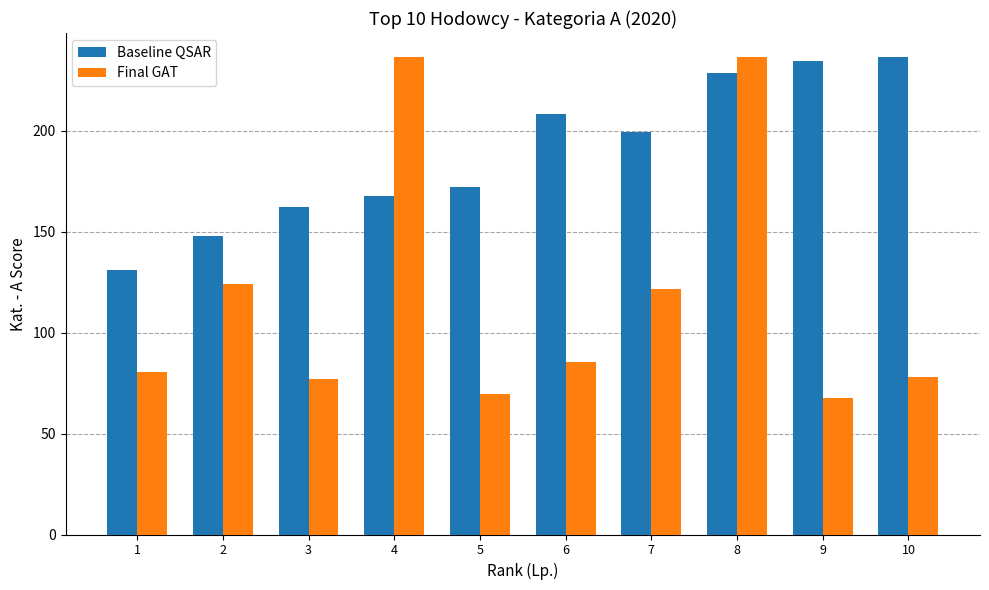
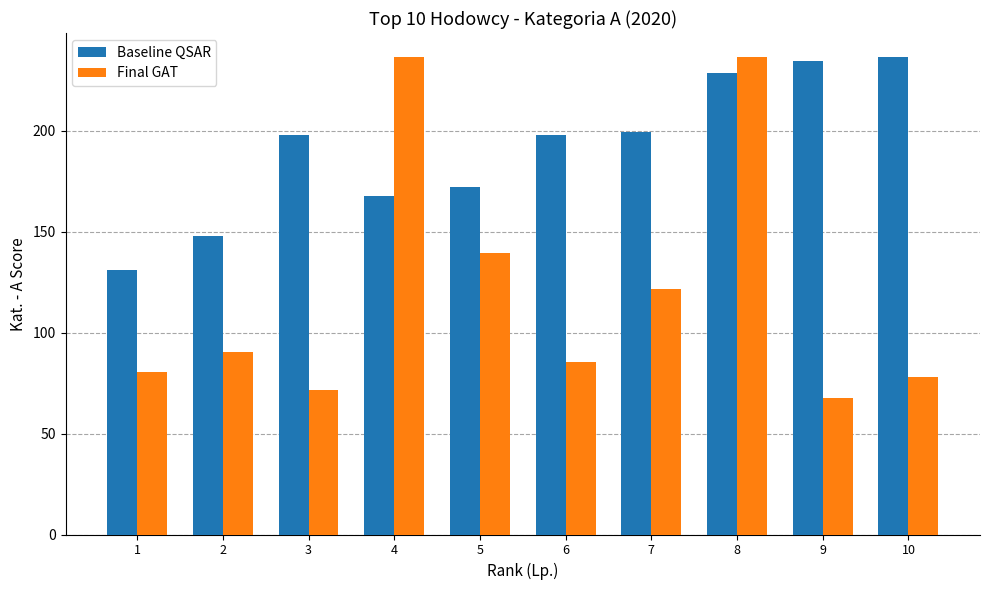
Final GAT, 2: 124 -> 90
Baseline QSAR, 3: 162 -> 198
Final GAT, 3: 77 -> 72
Final GAT, 5: 70 -> 140
Baseline QSAR, 6: 208 -> 198
